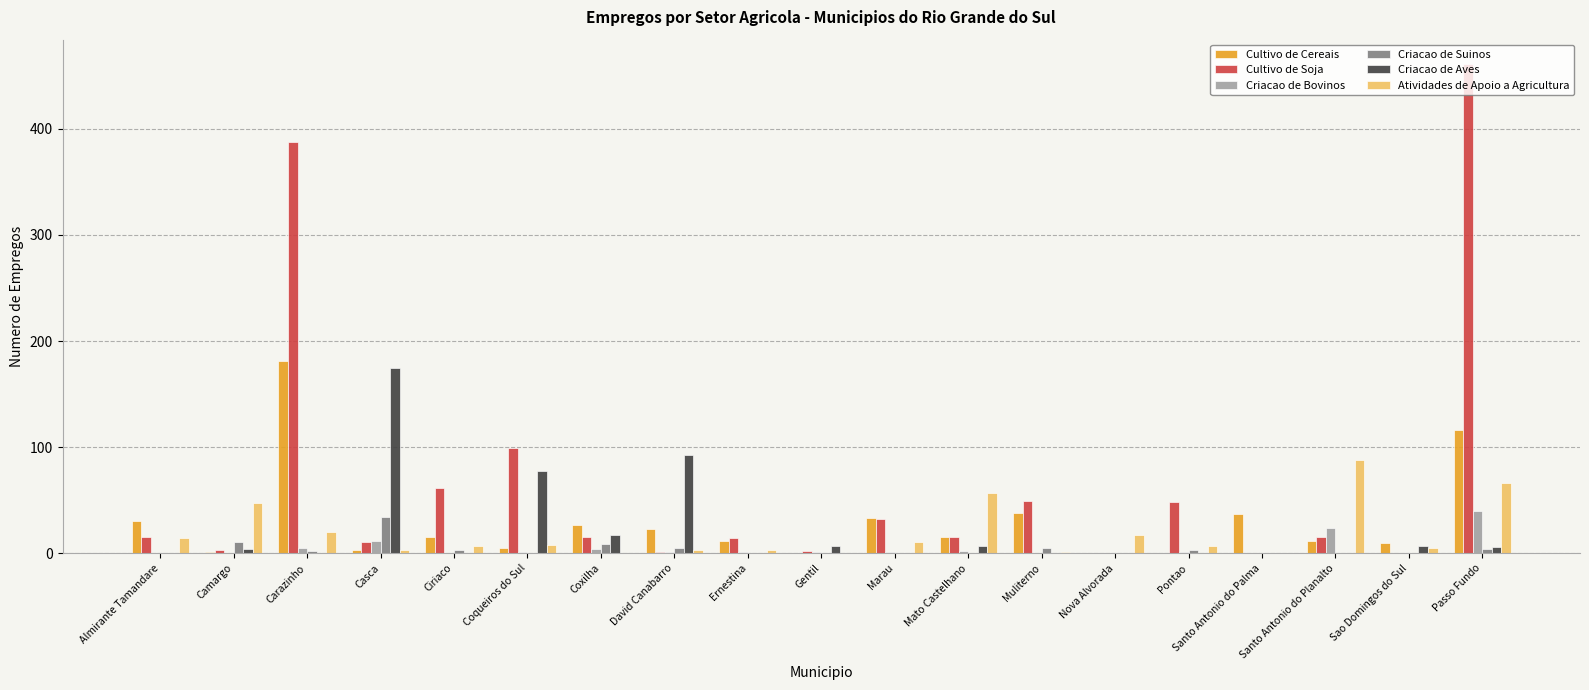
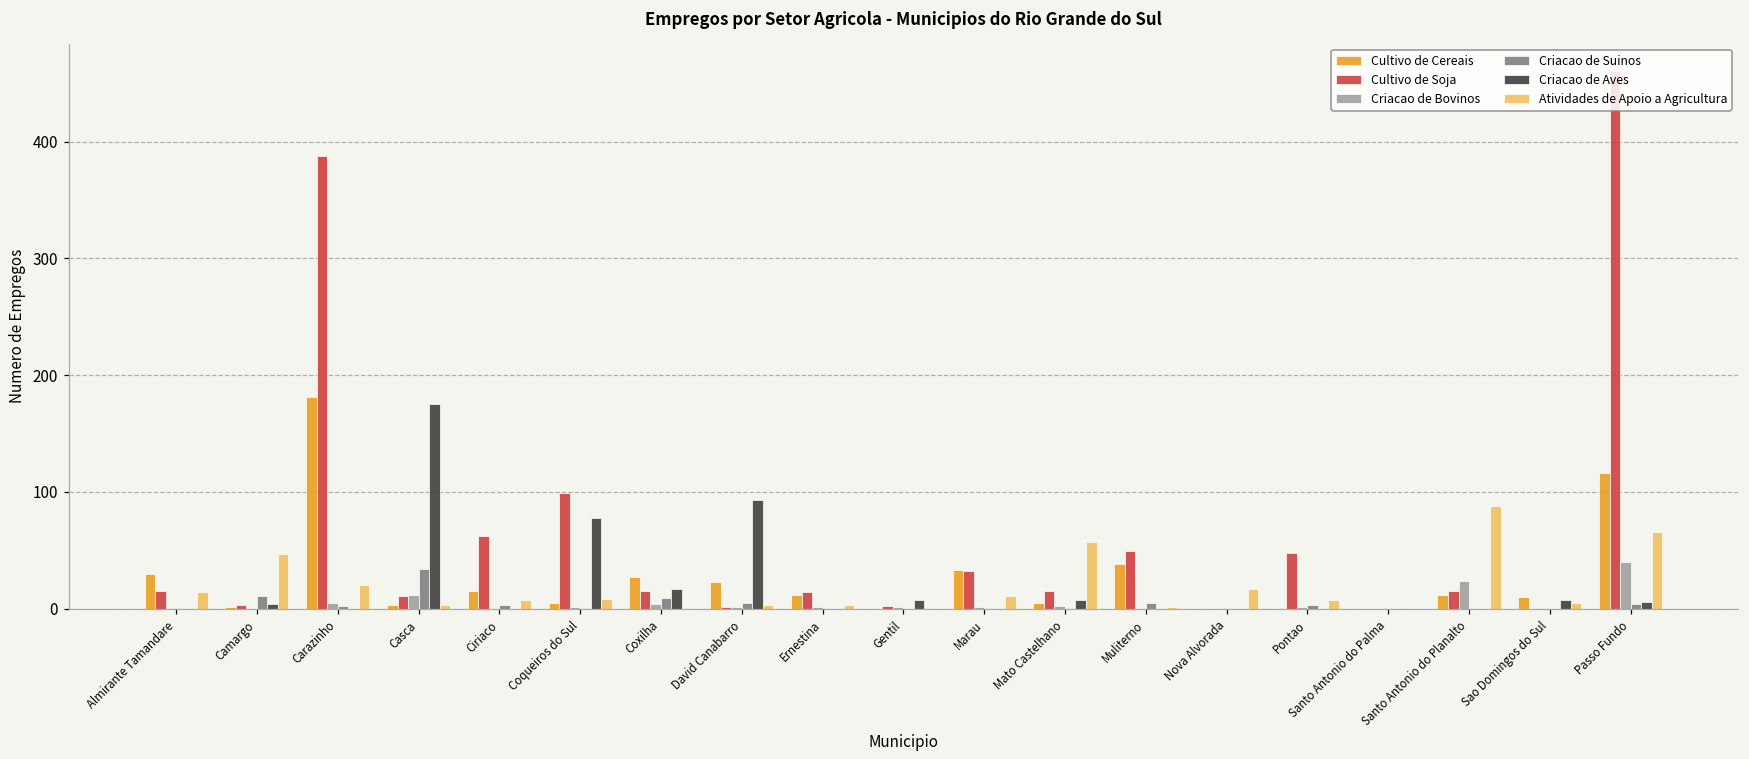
Cultivo de Cereais, Mato Castelhano: 15 -> 5
Cultivo de Cereais, Santo Antonio do Palma: 37 -> 0
